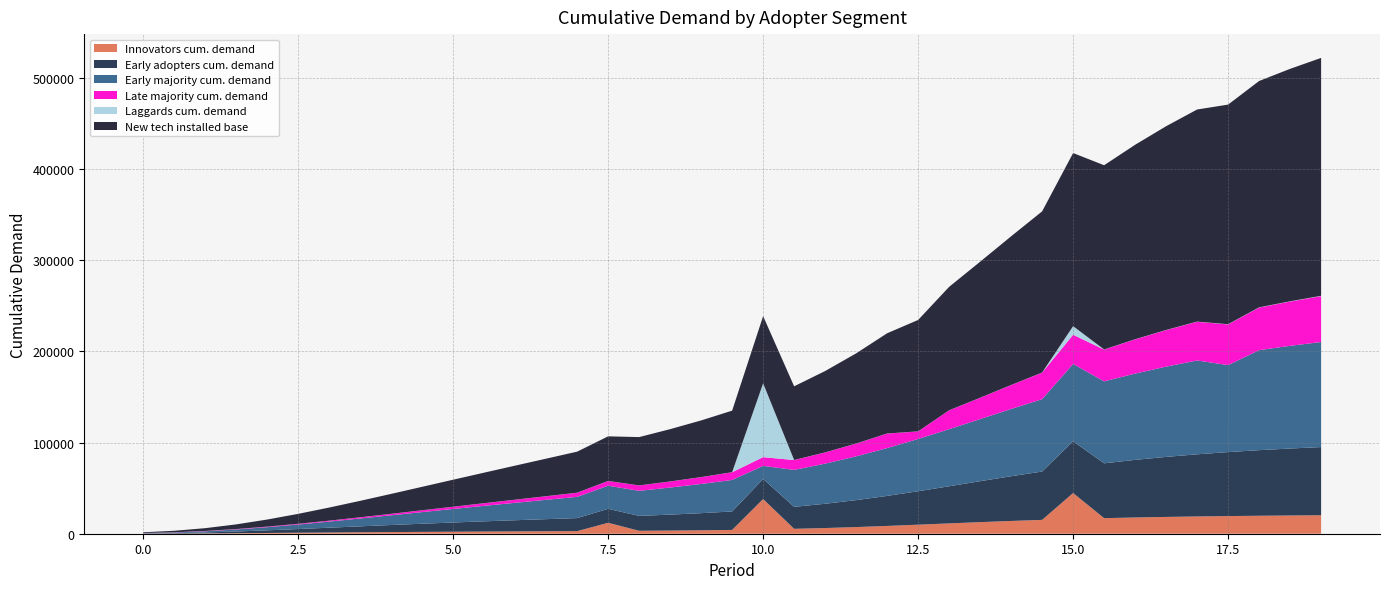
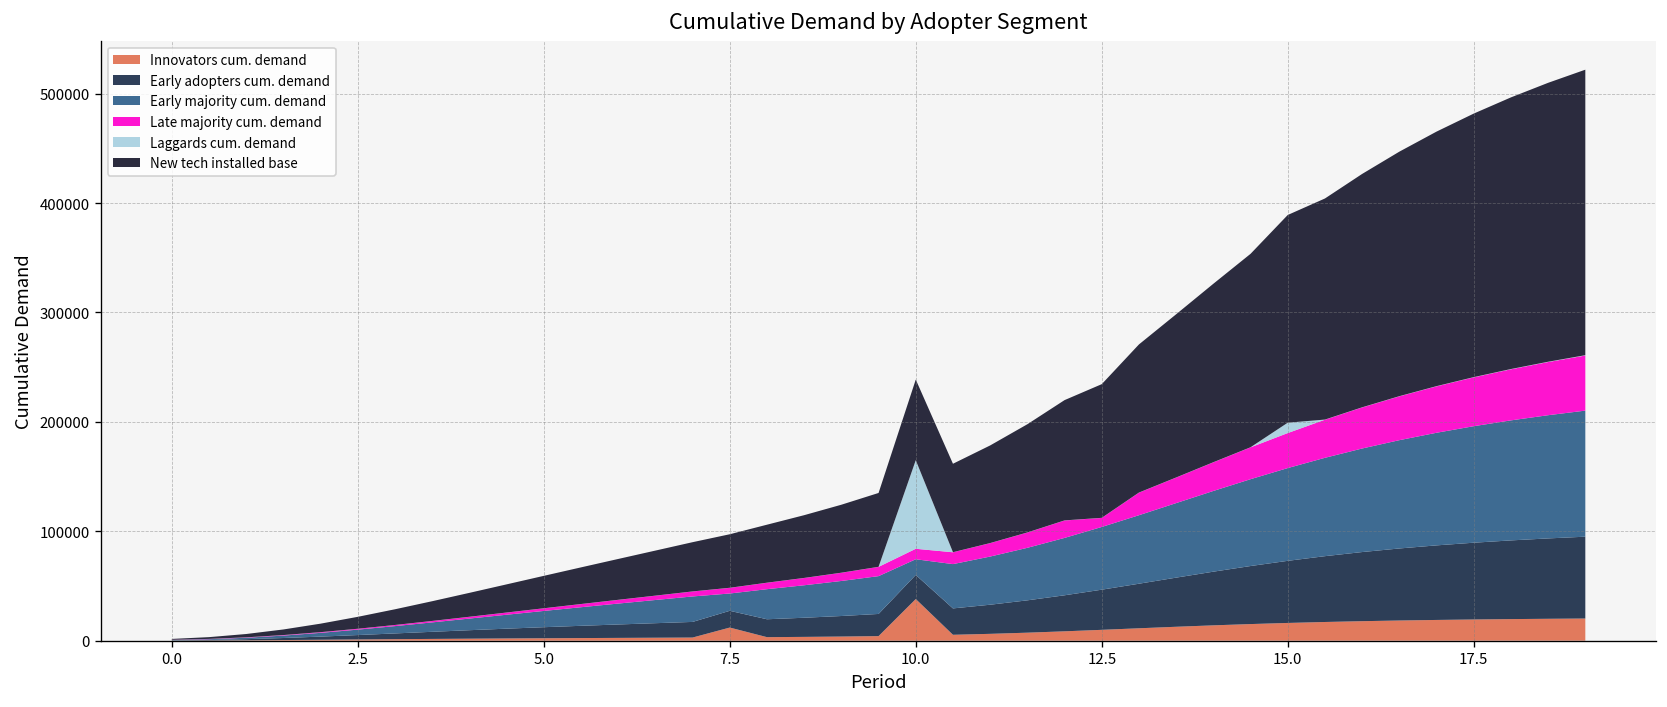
Early majority cum. demand, 7.5: 30000 -> 20000
Innovators cum. demand, 15.0: 40000 -> 20000
Early majority cum. demand, 17.5: 100000 -> 110000
